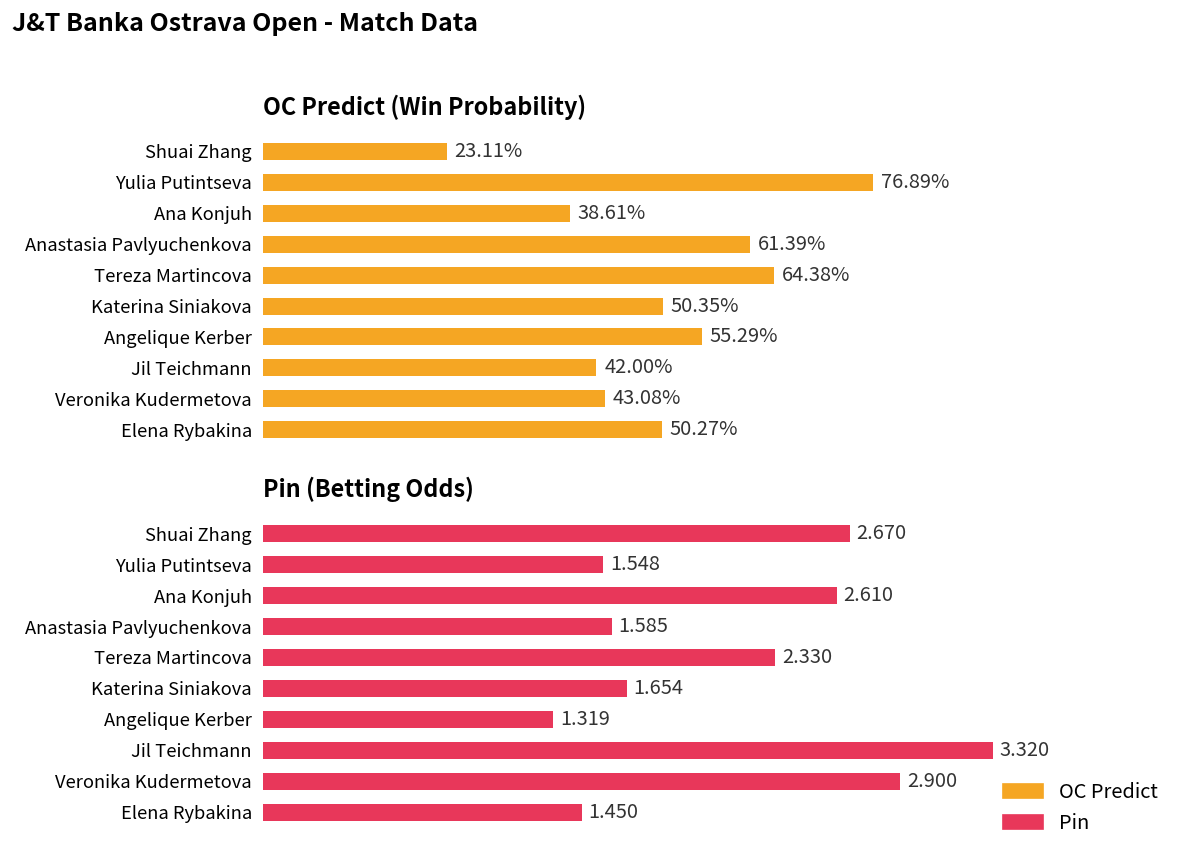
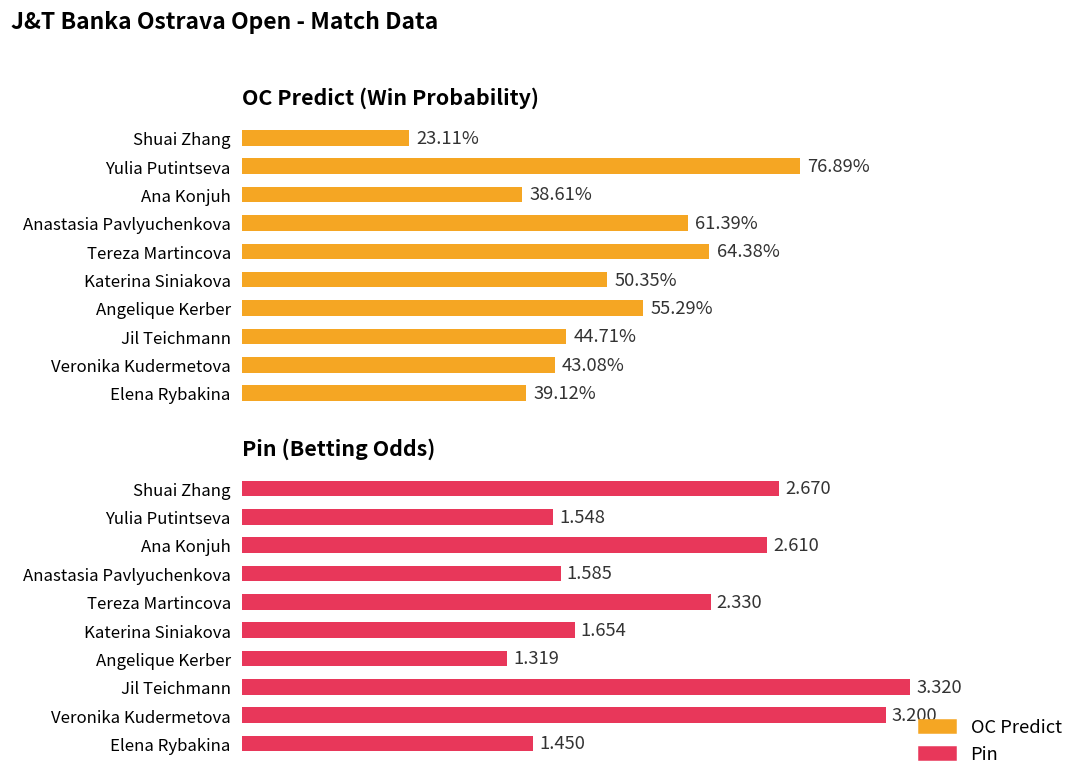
OC Predict (Win Probability), Jil Teichmann: 42.00% -> 44.71%
OC Predict (Win Probability), Elena Rybakina: 50.27% -> 39.12%
Pin (Betting Odds), Veronika Kudermetova: 2.900 -> 3.200
